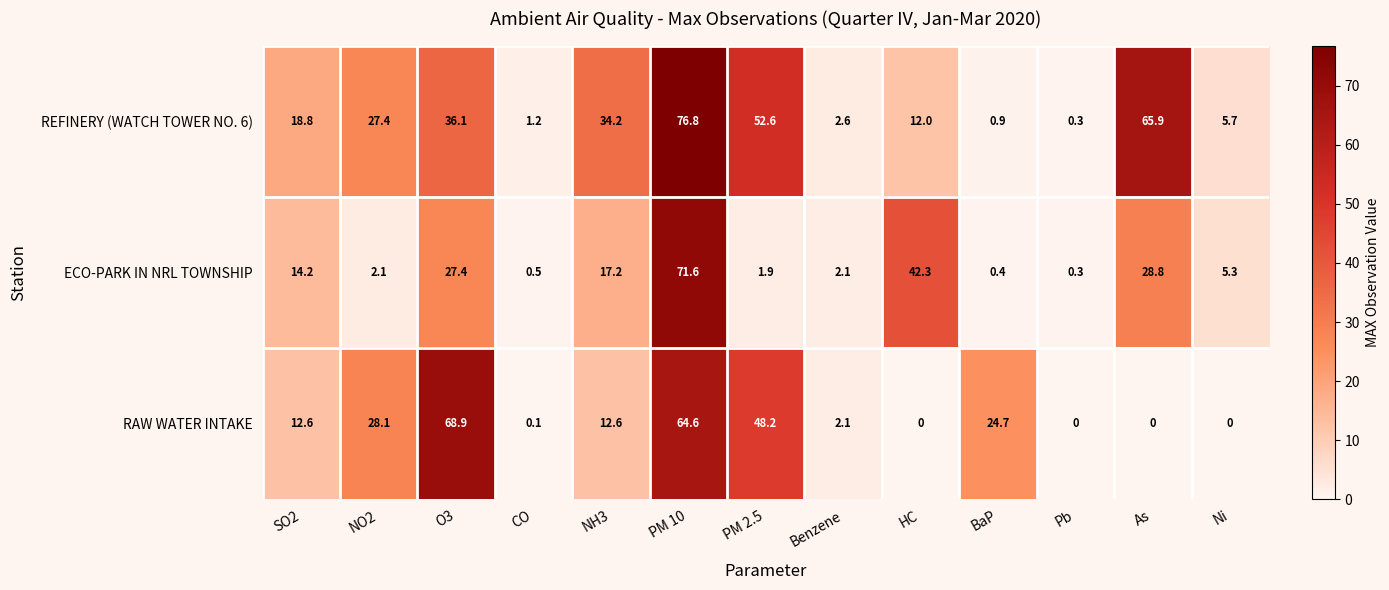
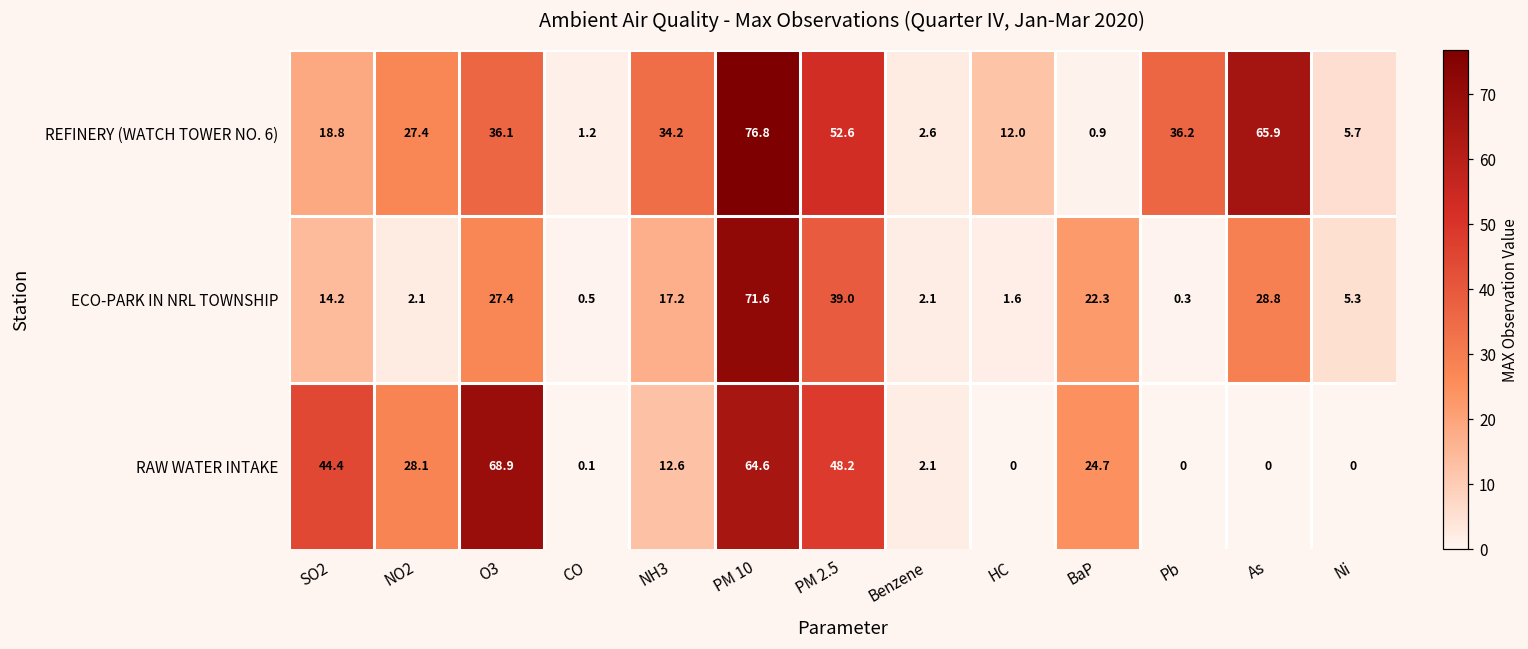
REFINERY (WATCH TOWER NO. 6), Pb: 0.3 -> 36.2
ECO-PARK IN NRL TOWNSHIP, PM 2.5: 1.9 -> 39.0
ECO-PARK IN NRL TOWNSHIP, HC: 42.3 -> 1.6
ECO-PARK IN NRL TOWNSHIP, BaP: 0.4 -> 22.3
RAW WATER INTAKE, SO2: 12.6 -> 44.4
